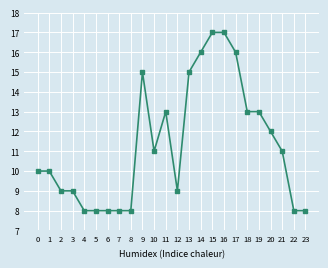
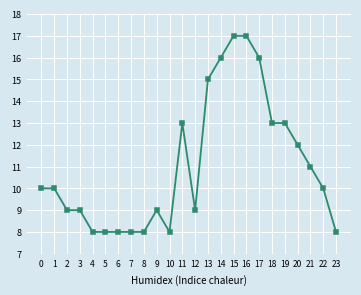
9: 15 -> 9
10: 11 -> 8
22: 8 -> 10
